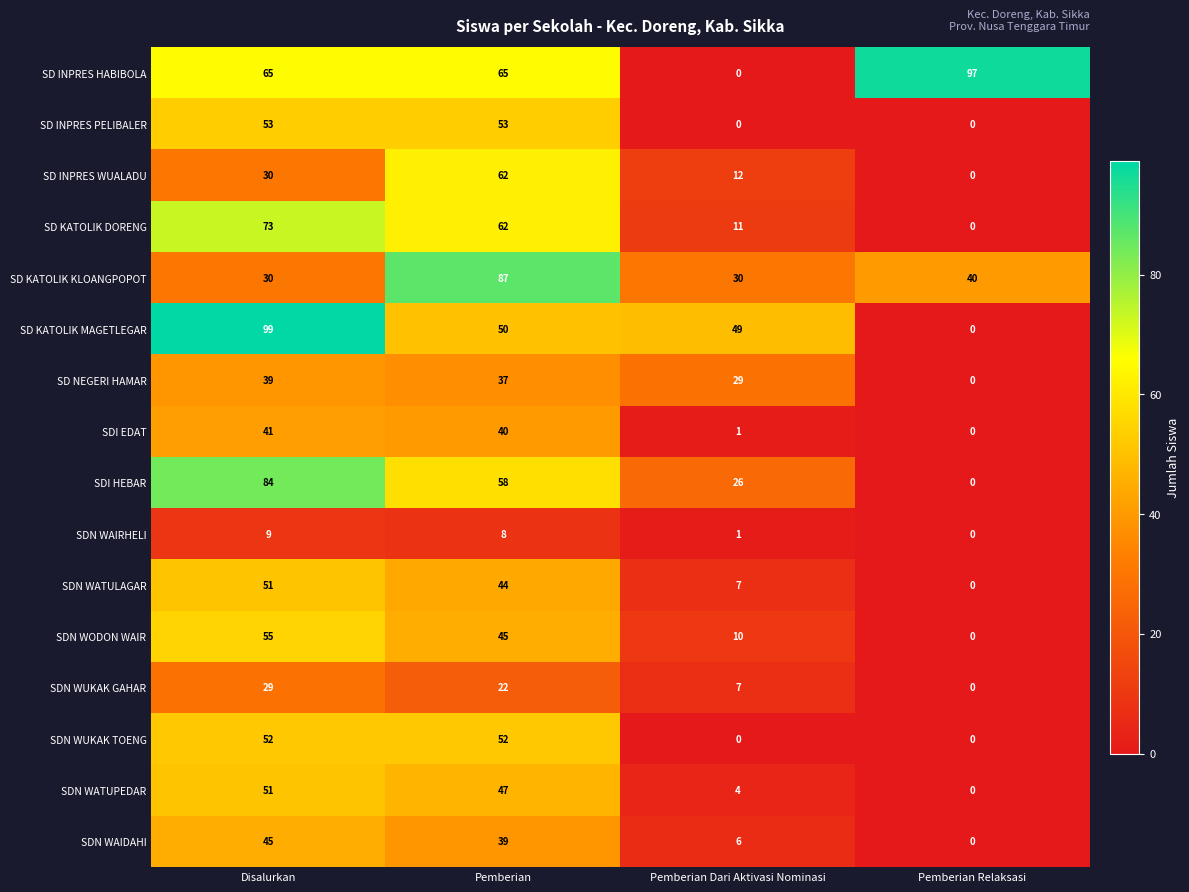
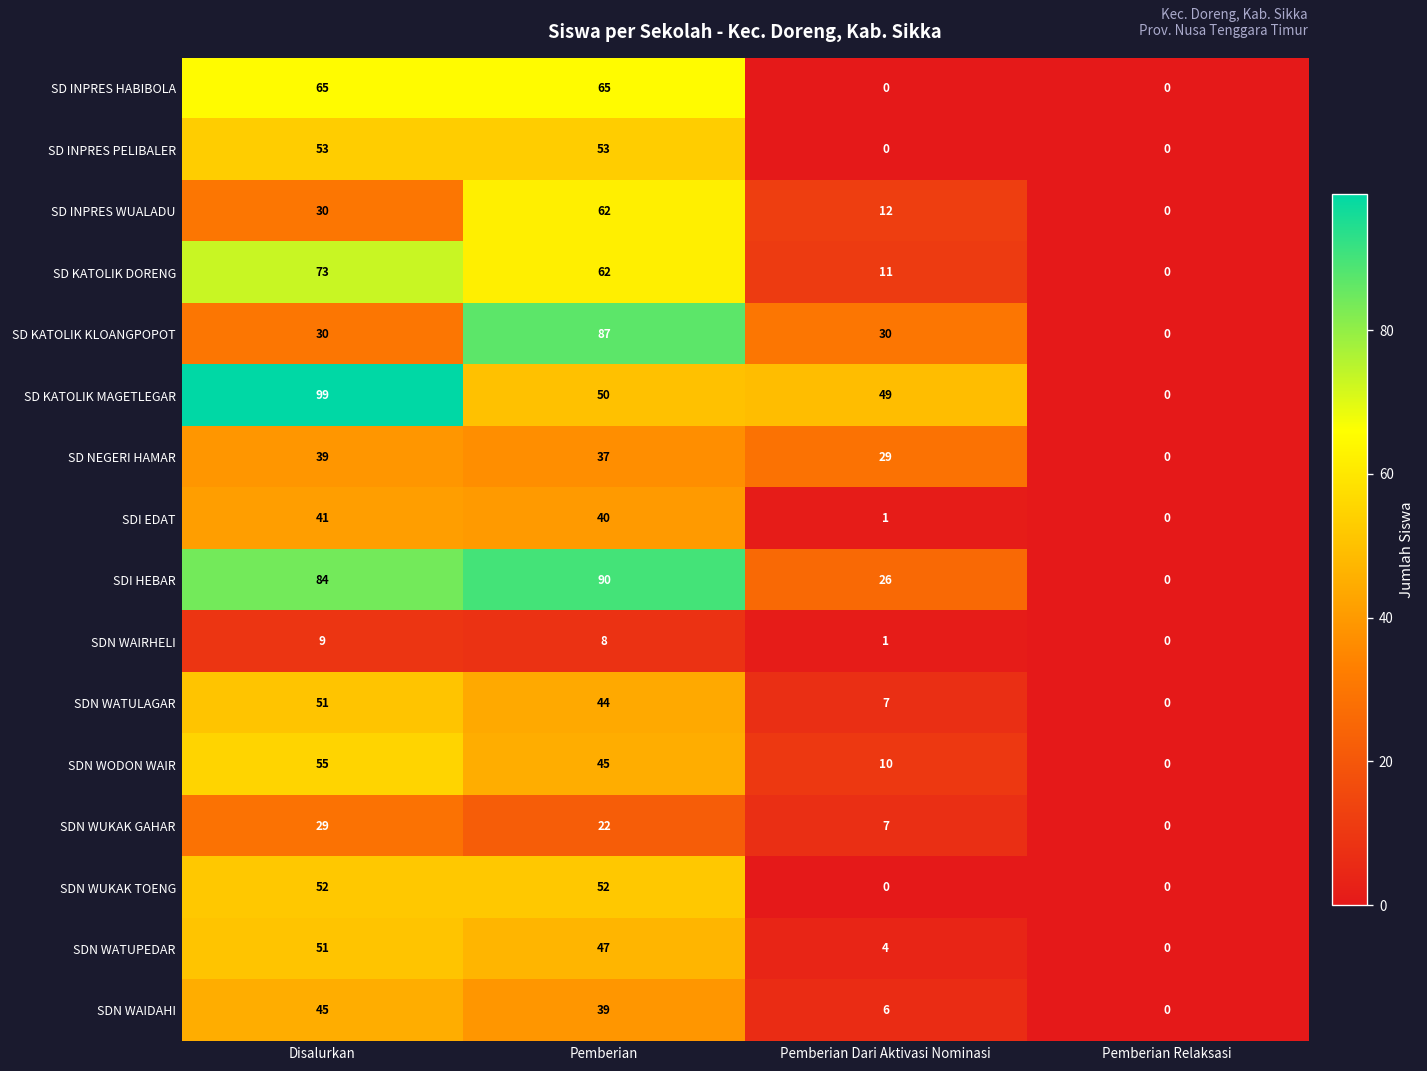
SD INPRES HABIBOLA, Pemberian Relaksasi: 97 -> 0
SD KATOLIK KLOANGPOPOT, Pemberian Relaksasi: 40 -> 0
SDI HEBAR, Pemberian: 58 -> 90
